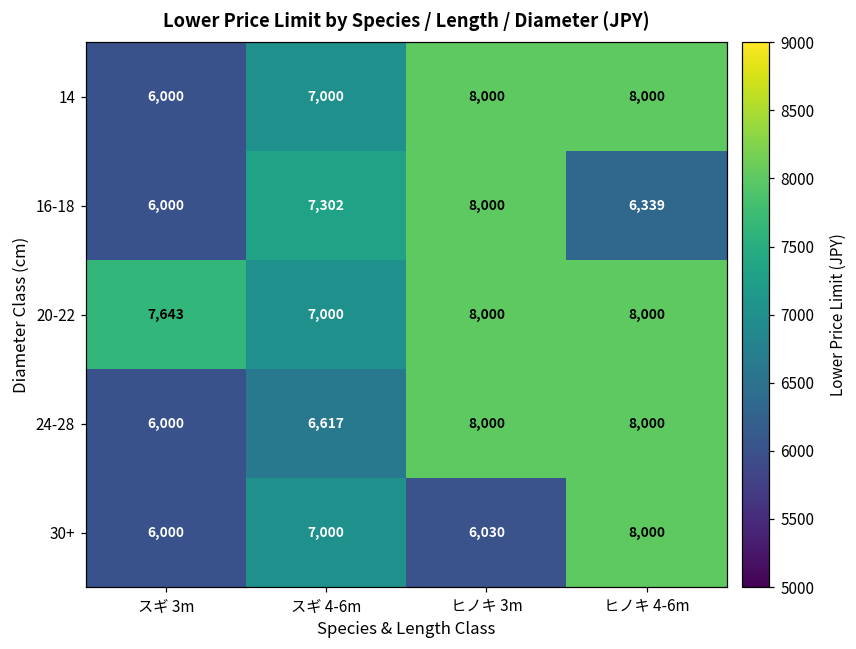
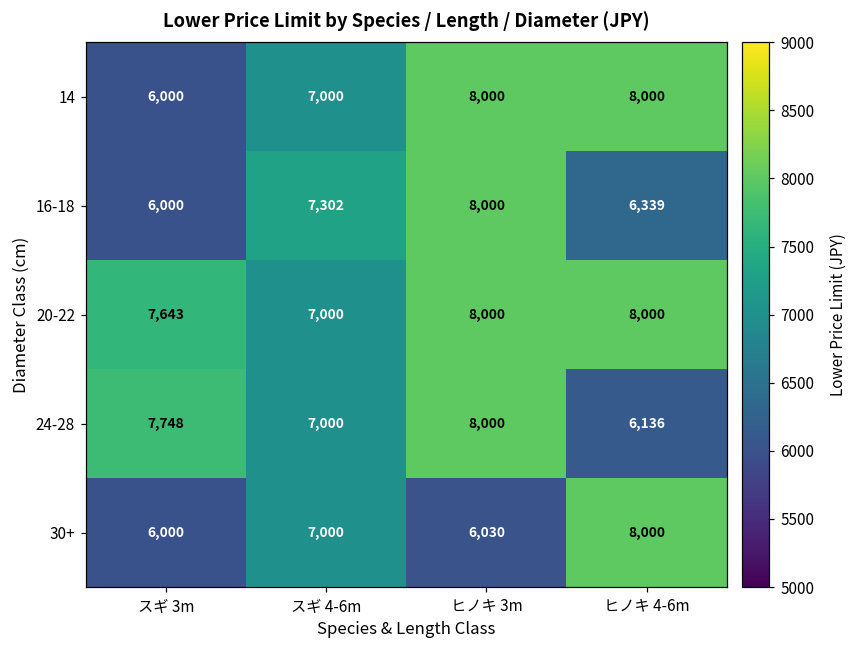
24-28, スギ 3m: 6,000 -> 7,748
24-28, スギ 4-6m: 6,617 -> 7,000
24-28, ヒノキ 4-6m: 8,000 -> 6,136
